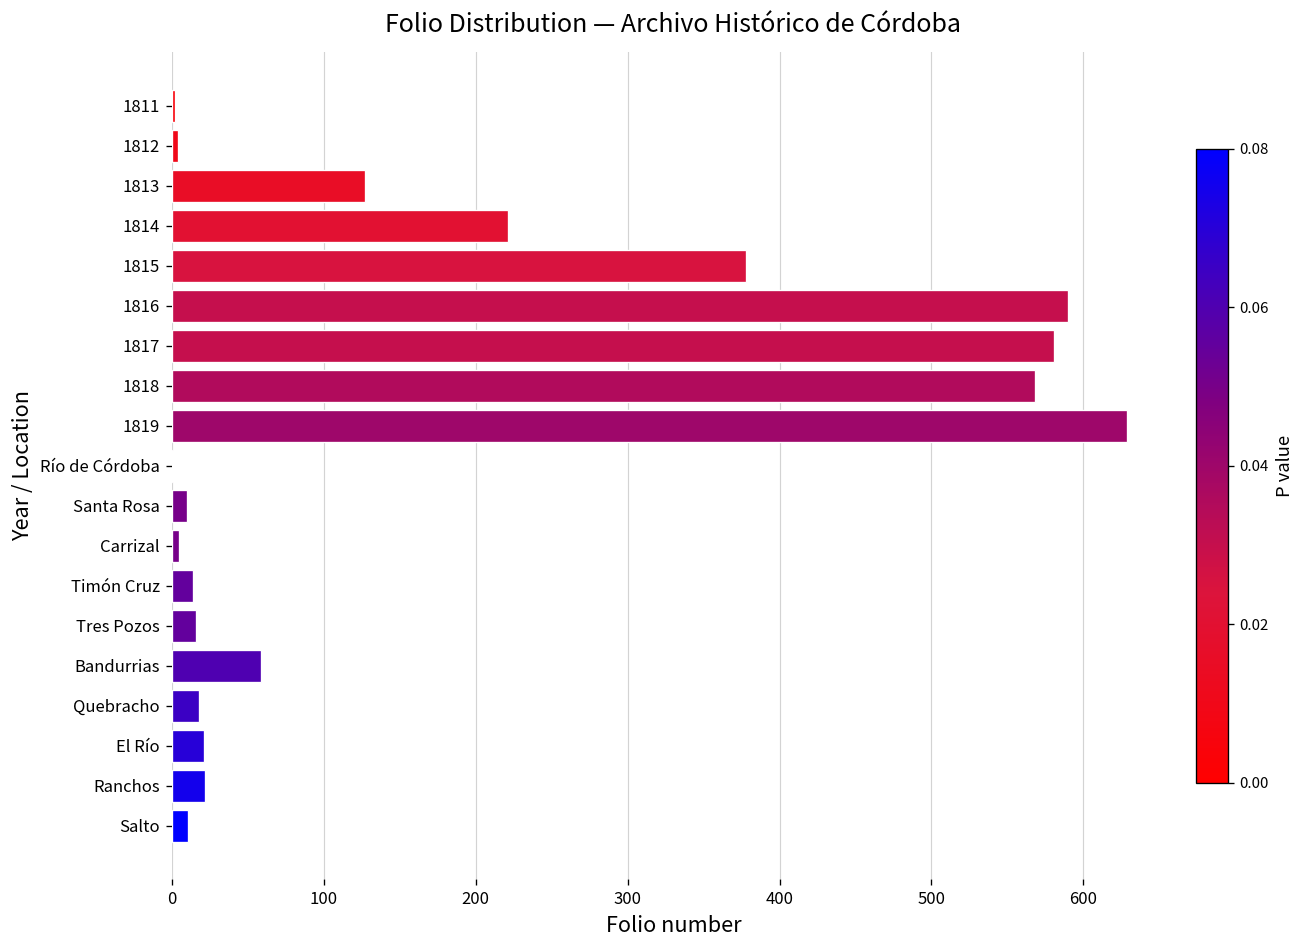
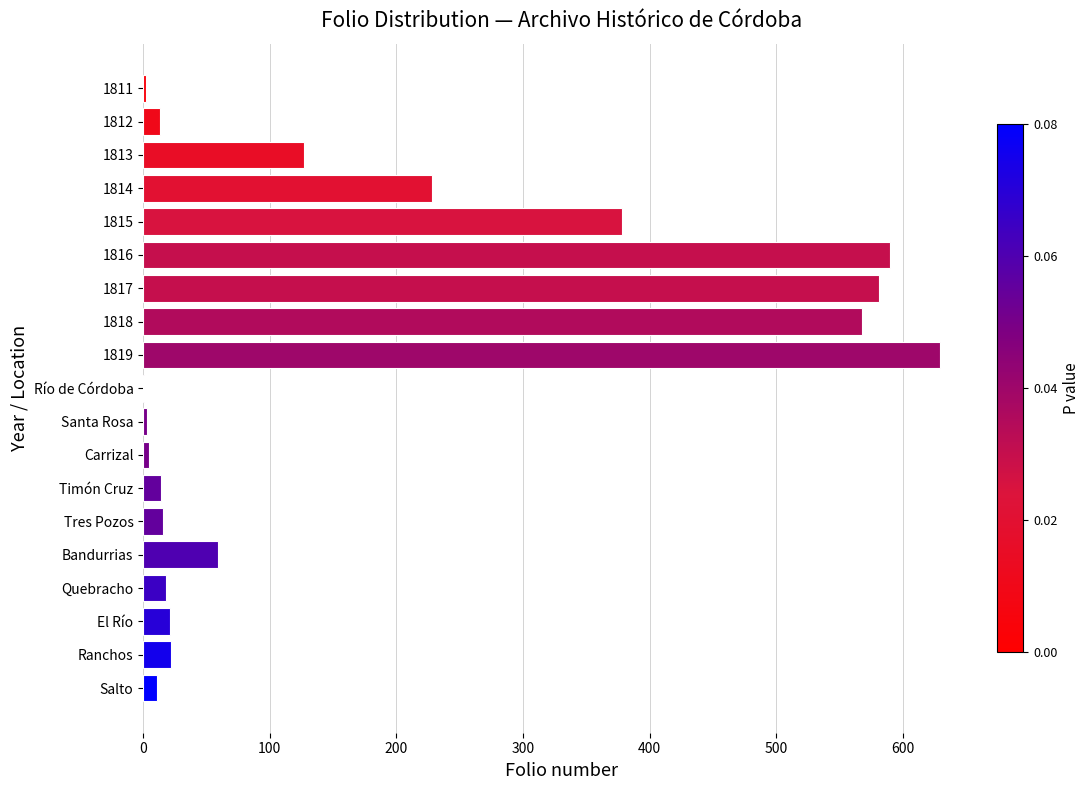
1812: 4 -> 13
1814: 221 -> 228
Santa Rosa: 10 -> 3
